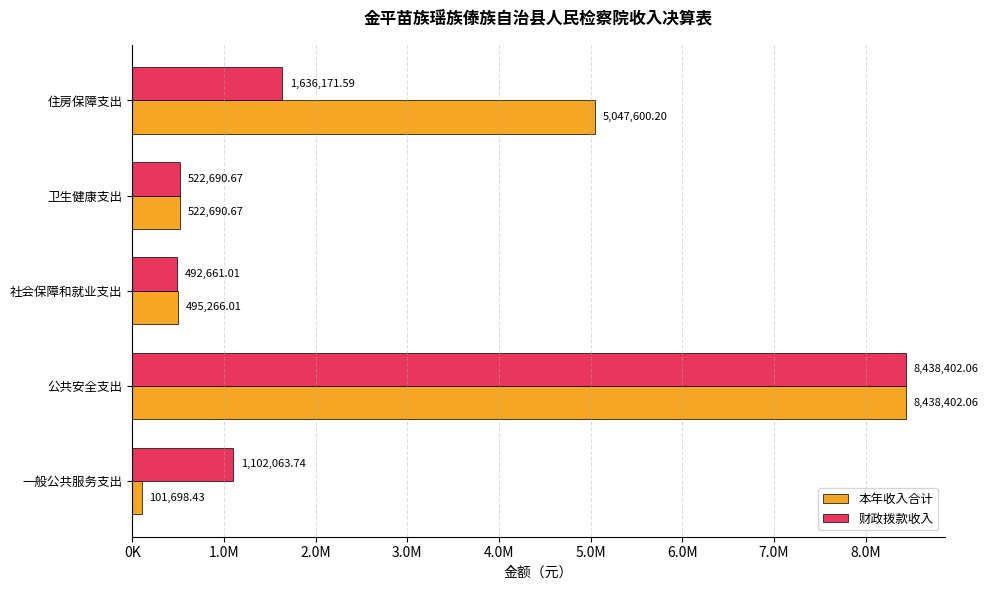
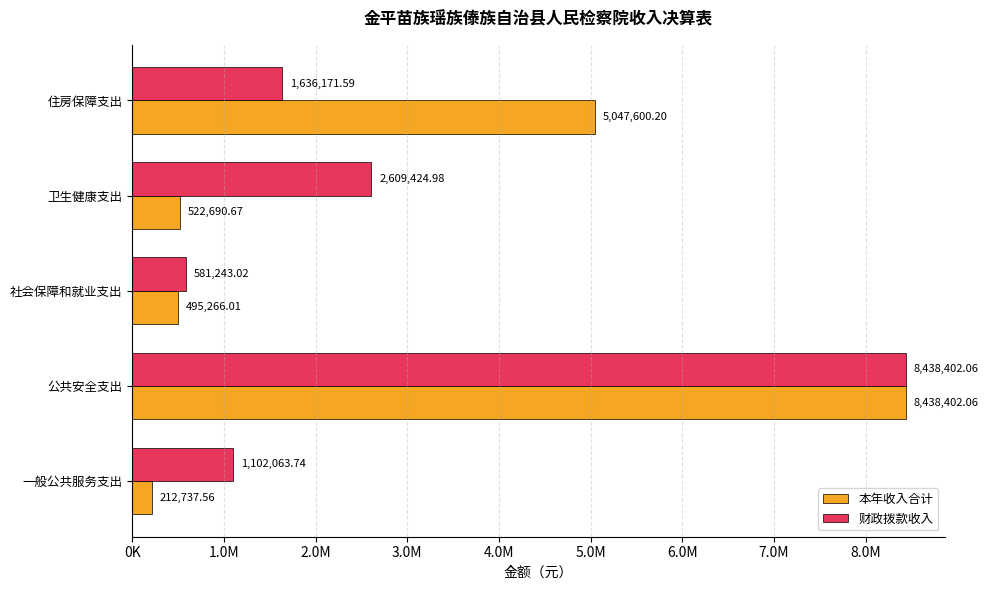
财政拨款收入, 卫生健康支出: 522,690.67 -> 2,609,424.98
财政拨款收入, 社会保障和就业支出: 492,661.01 -> 581,243.02
本年收入合计, 一般公共服务支出: 101,698.43 -> 212,737.56
